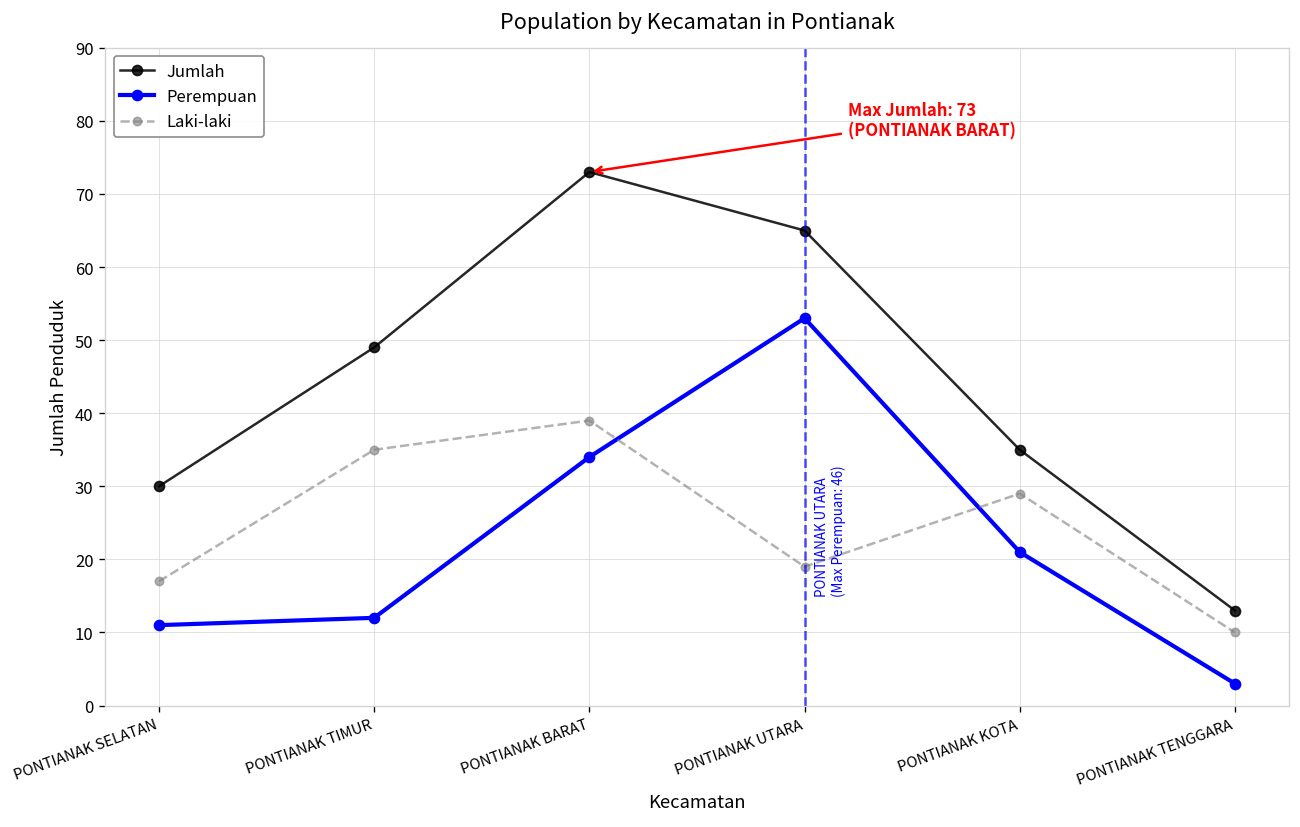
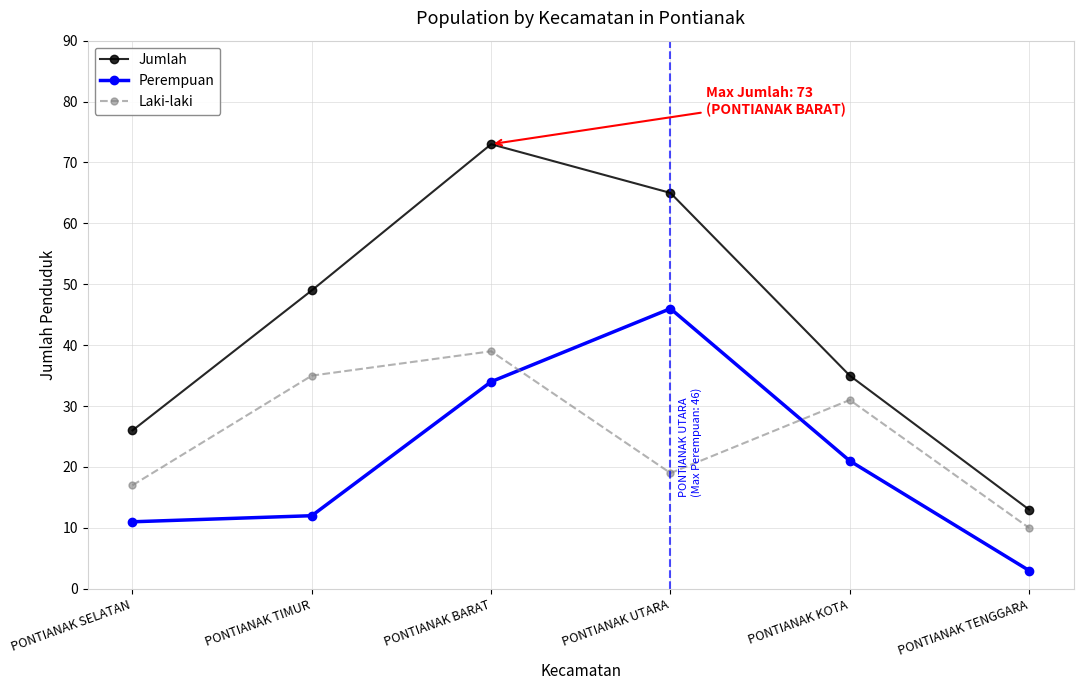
Jumlah, PONTIANAK SELATAN: 30 -> 26
Perempuan, PONTIANAK UTARA: 53 -> 46
Laki-laki, PONTIANAK KOTA: 29 -> 31
